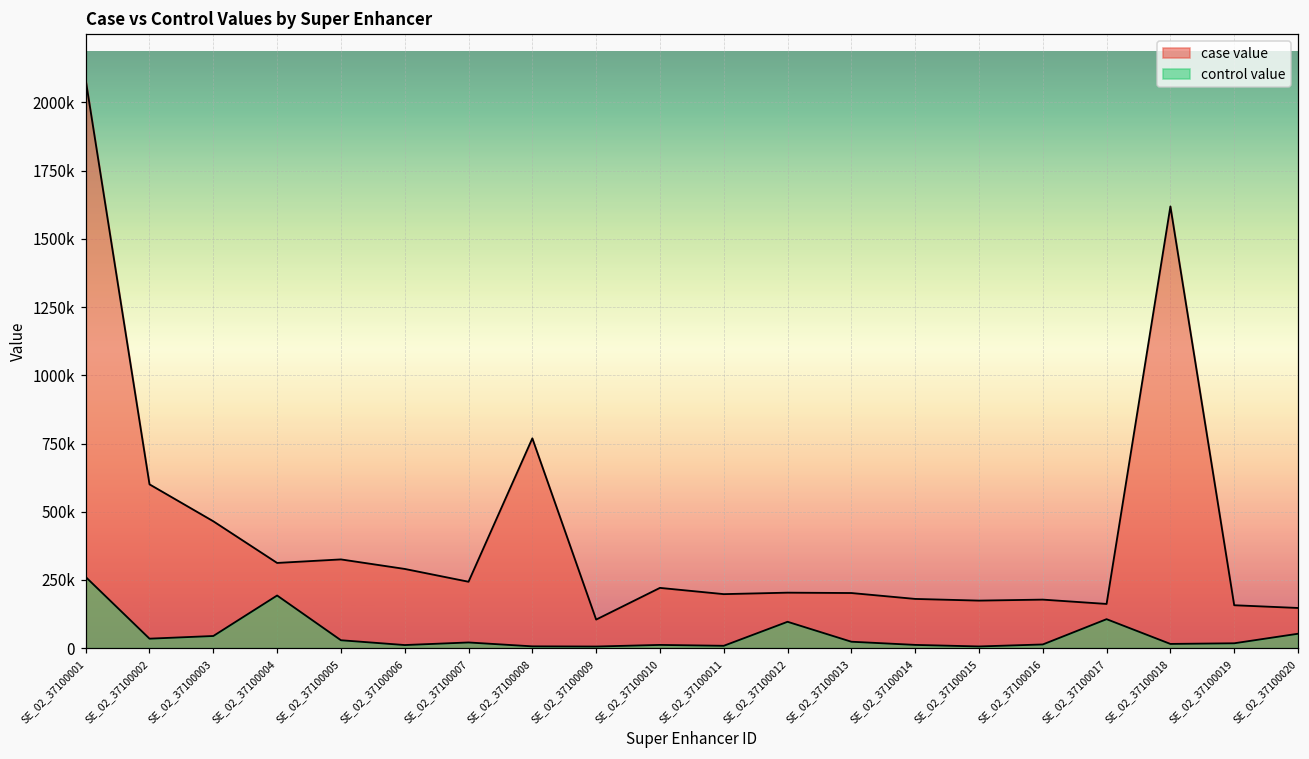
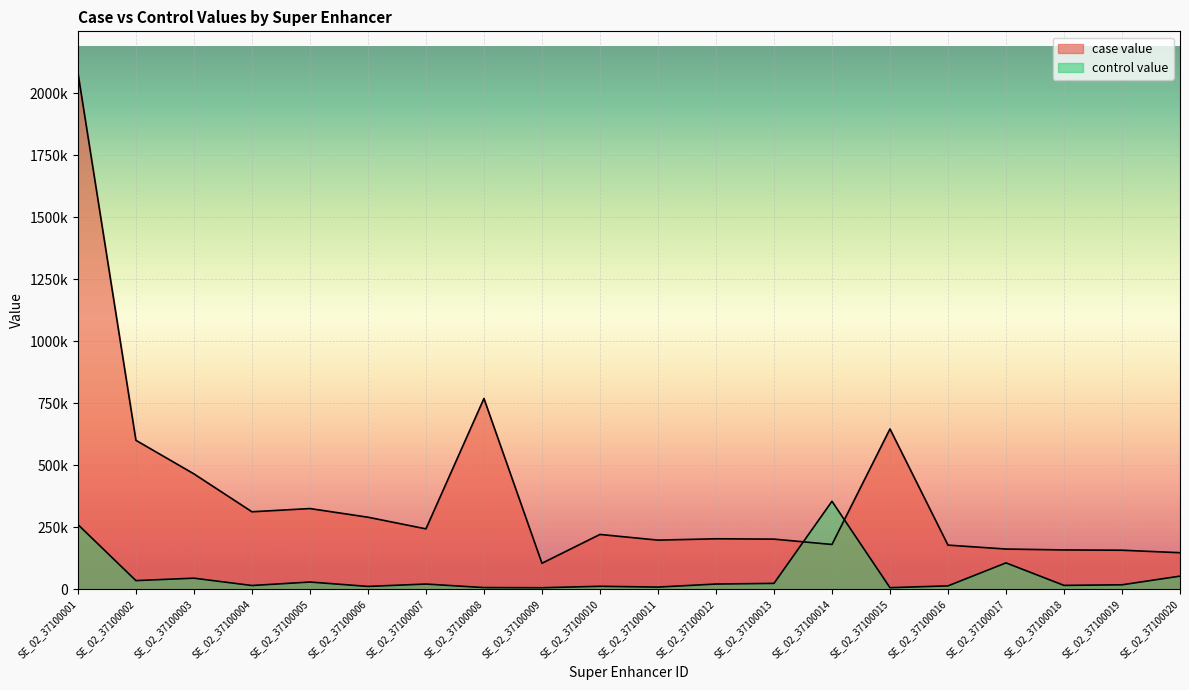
control value, SE_02_37100004: 190000 -> 10000
control value, SE_02_37100012: 100000 -> 20000
control value, SE_02_37100014: 10000 -> 350000
case value, SE_02_37100015: 170000 -> 650000
case value, SE_02_37100018: 1620000 -> 160000
